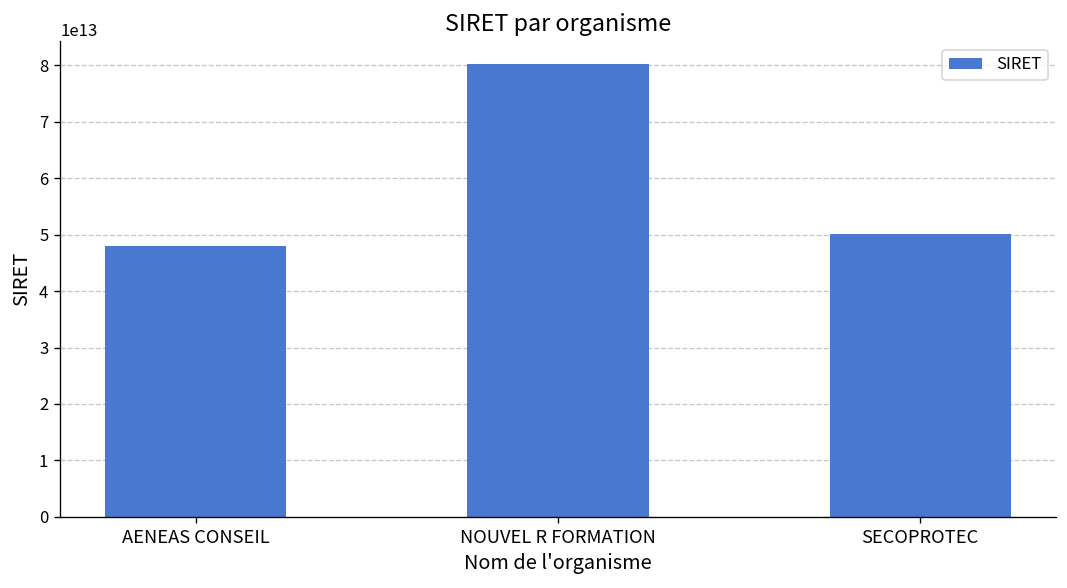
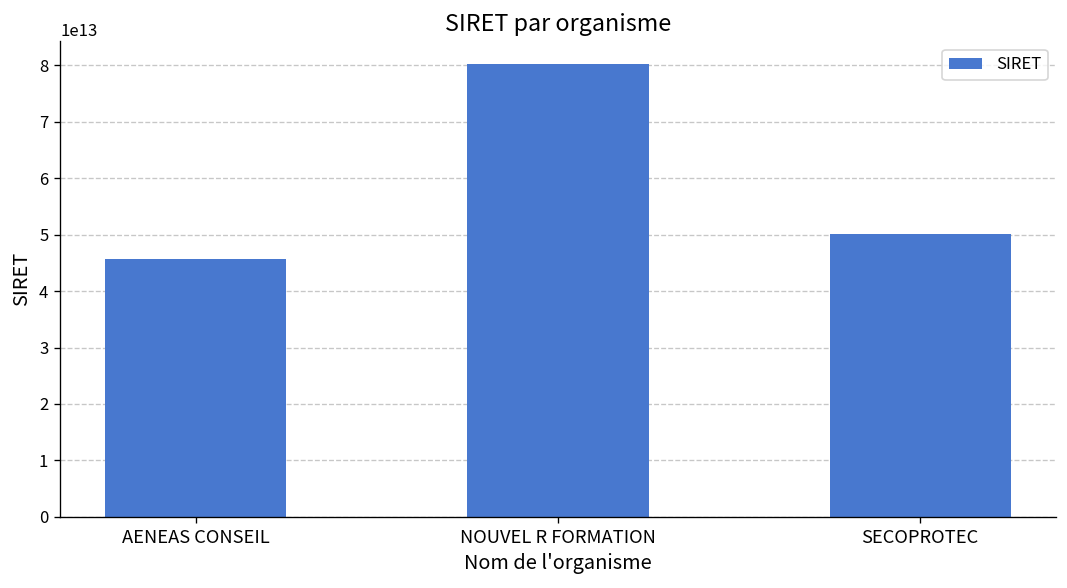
AENEAS CONSEIL: 48000000000000 -> 46000000000000
